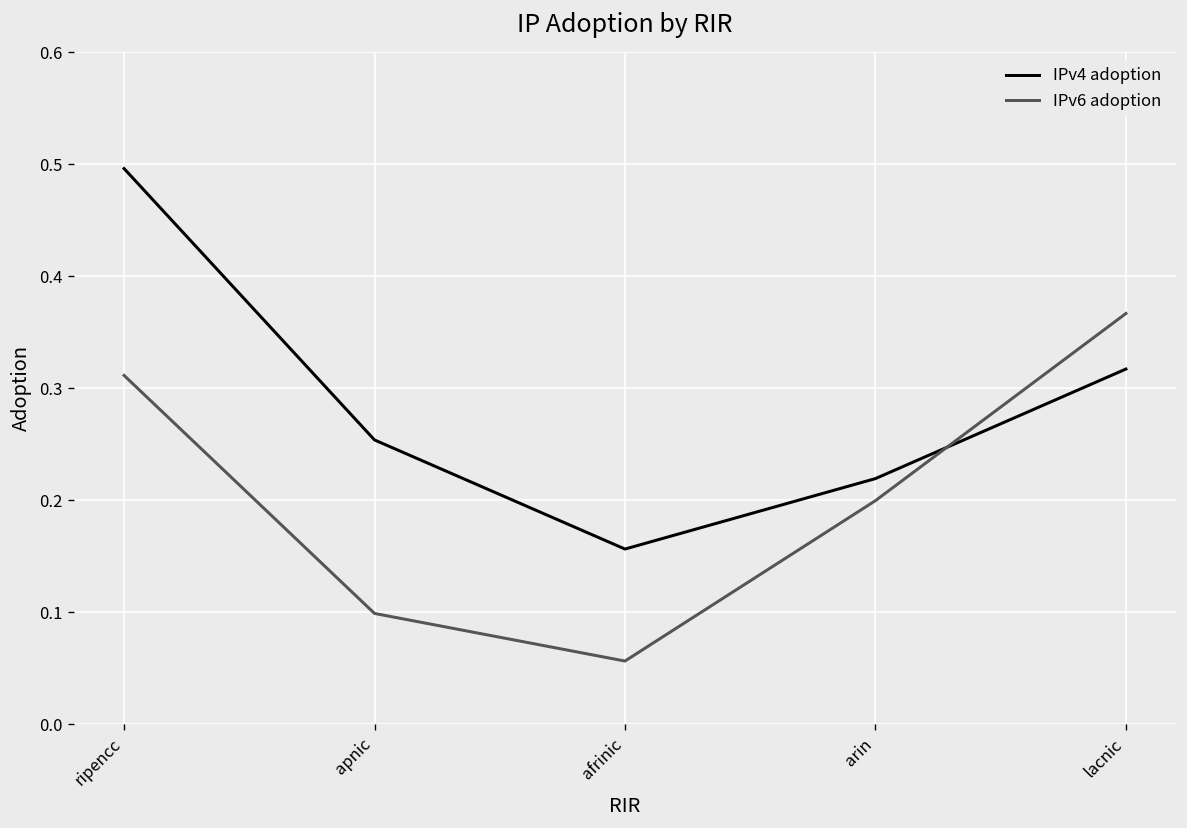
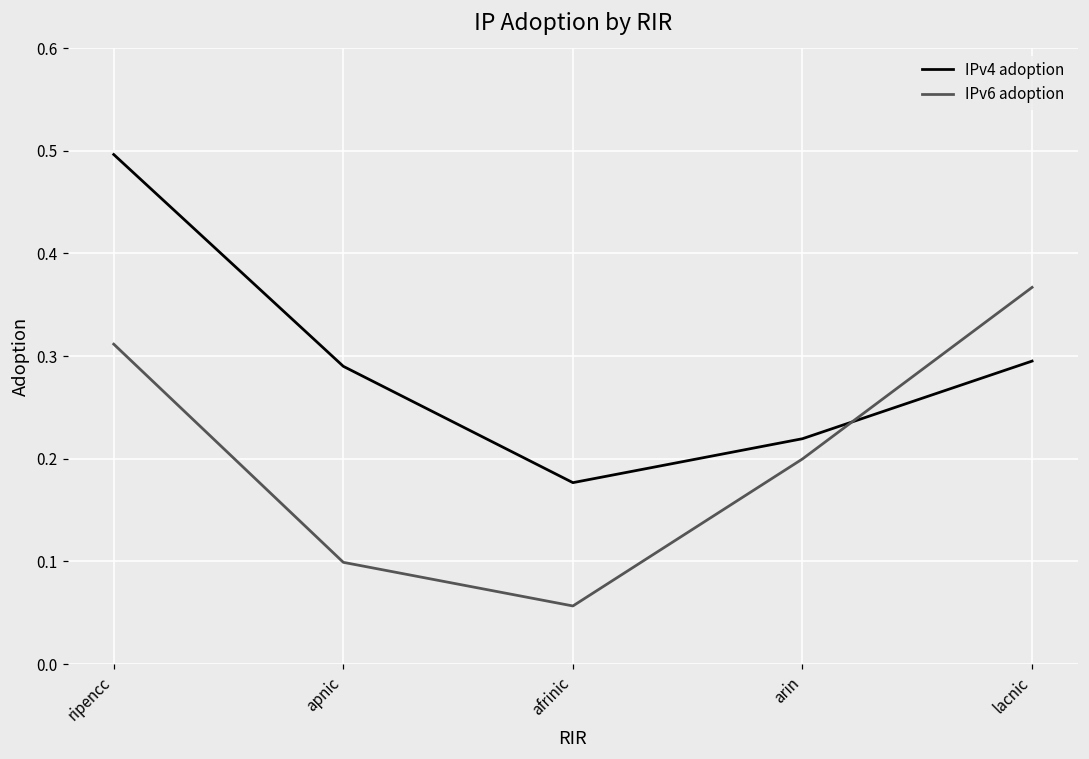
IPv4 adoption, apnic: 0.25 -> 0.29
IPv4 adoption, afrinic: 0.16 -> 0.18
IPv4 adoption, lacnic: 0.32 -> 0.30
